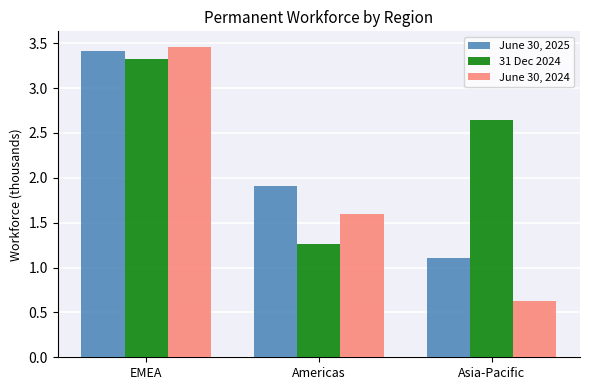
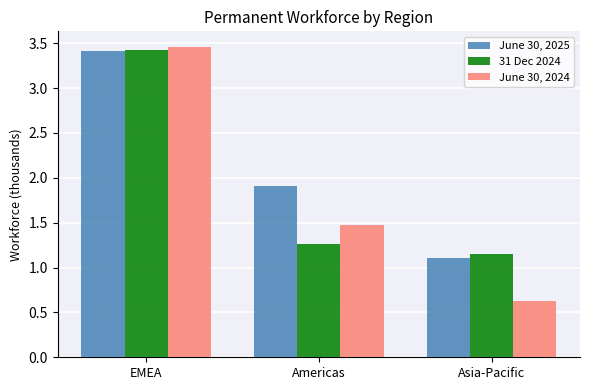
31 Dec 2024, EMEA: 3.3 -> 3.4
June 30, 2024, Americas: 1.6 -> 1.5
31 Dec 2024, Asia-Pacific: 2.6 -> 1.1
